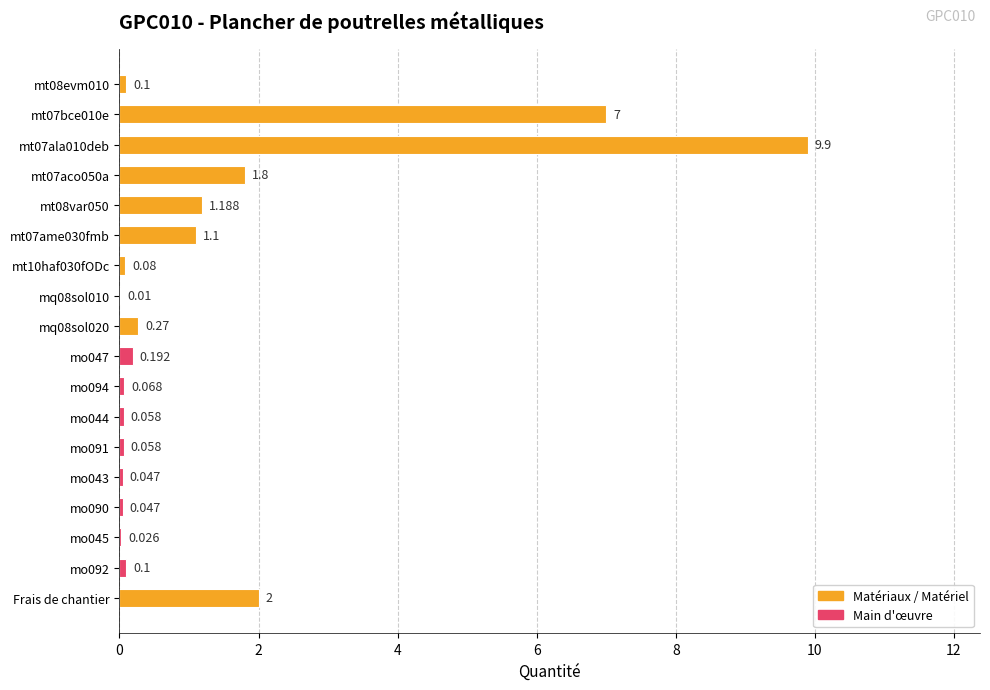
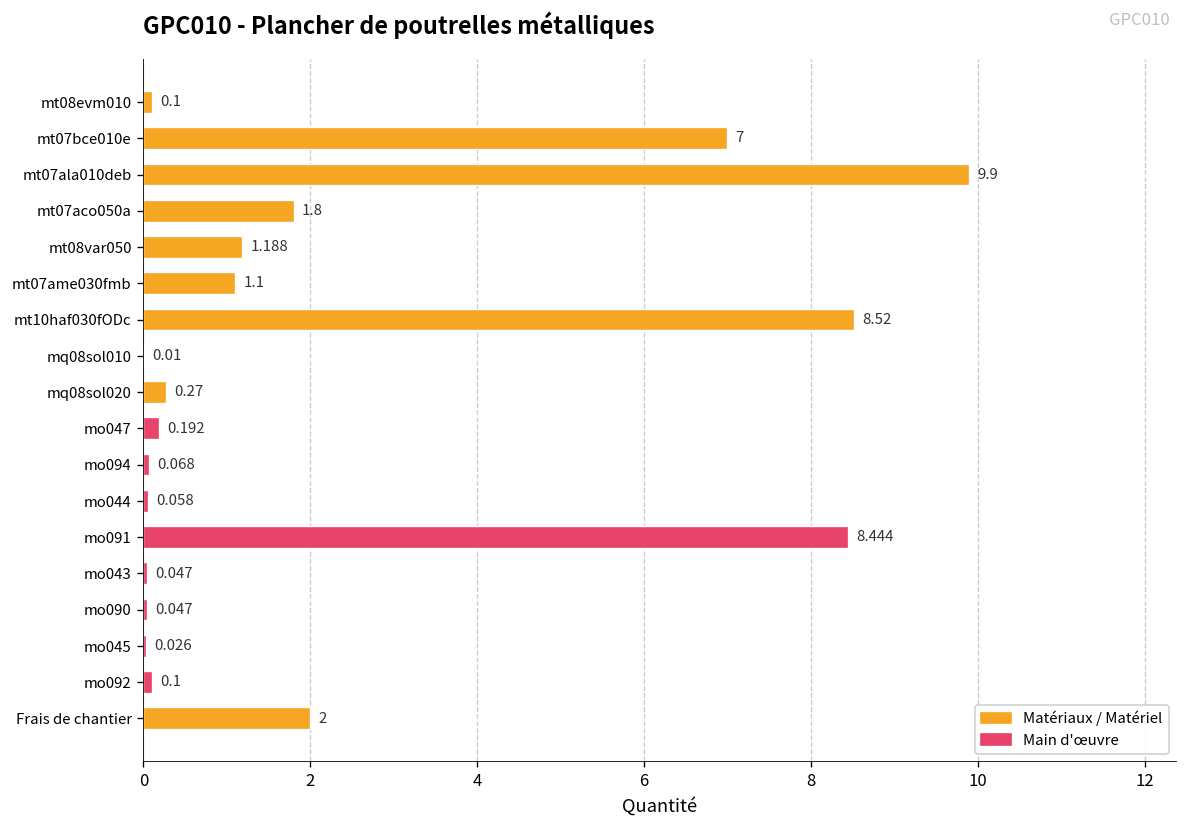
mt10haf030fODc: 0.08 -> 8.52
mo091: 0.058 -> 8.444
